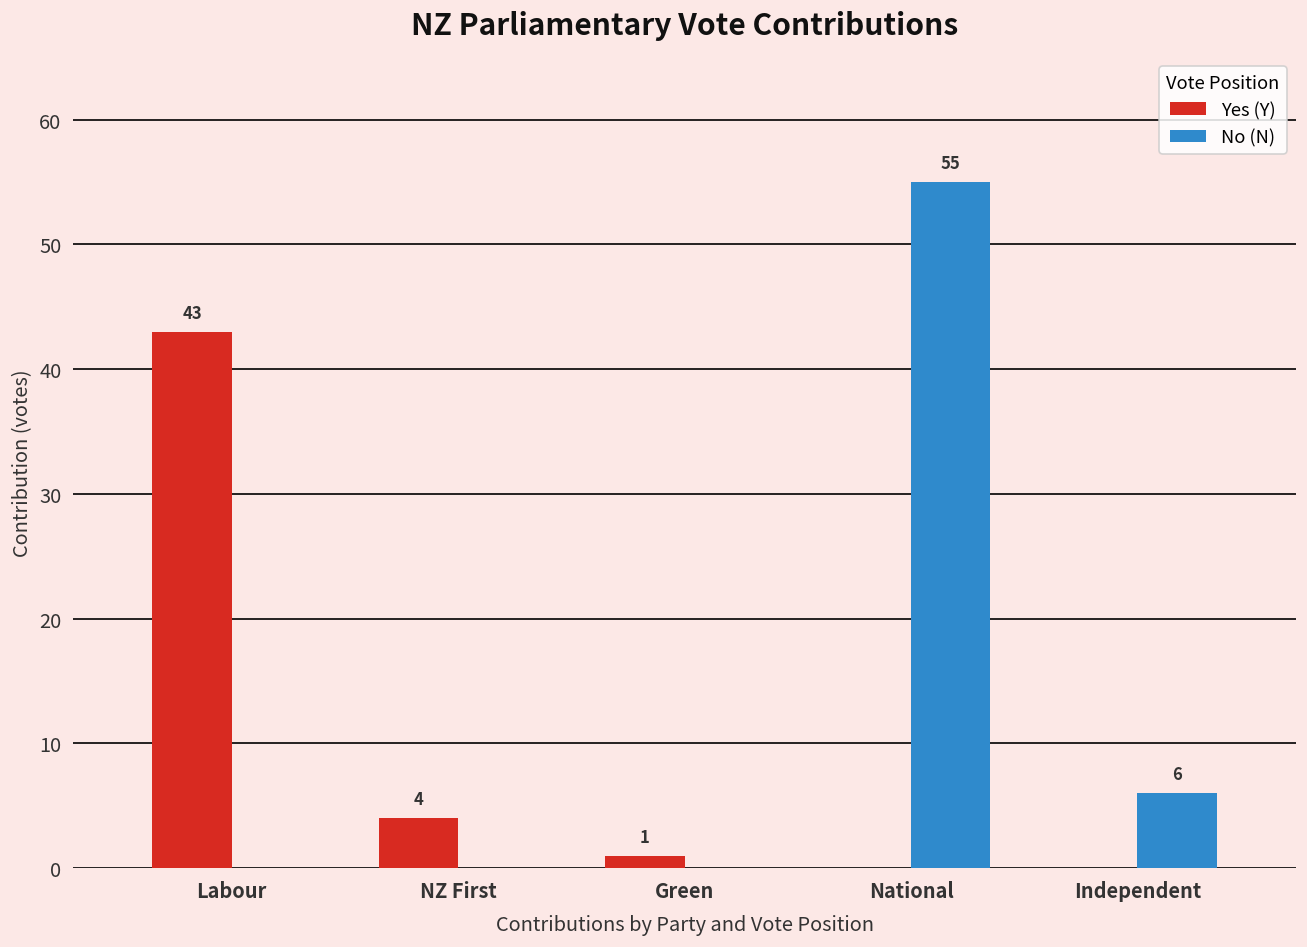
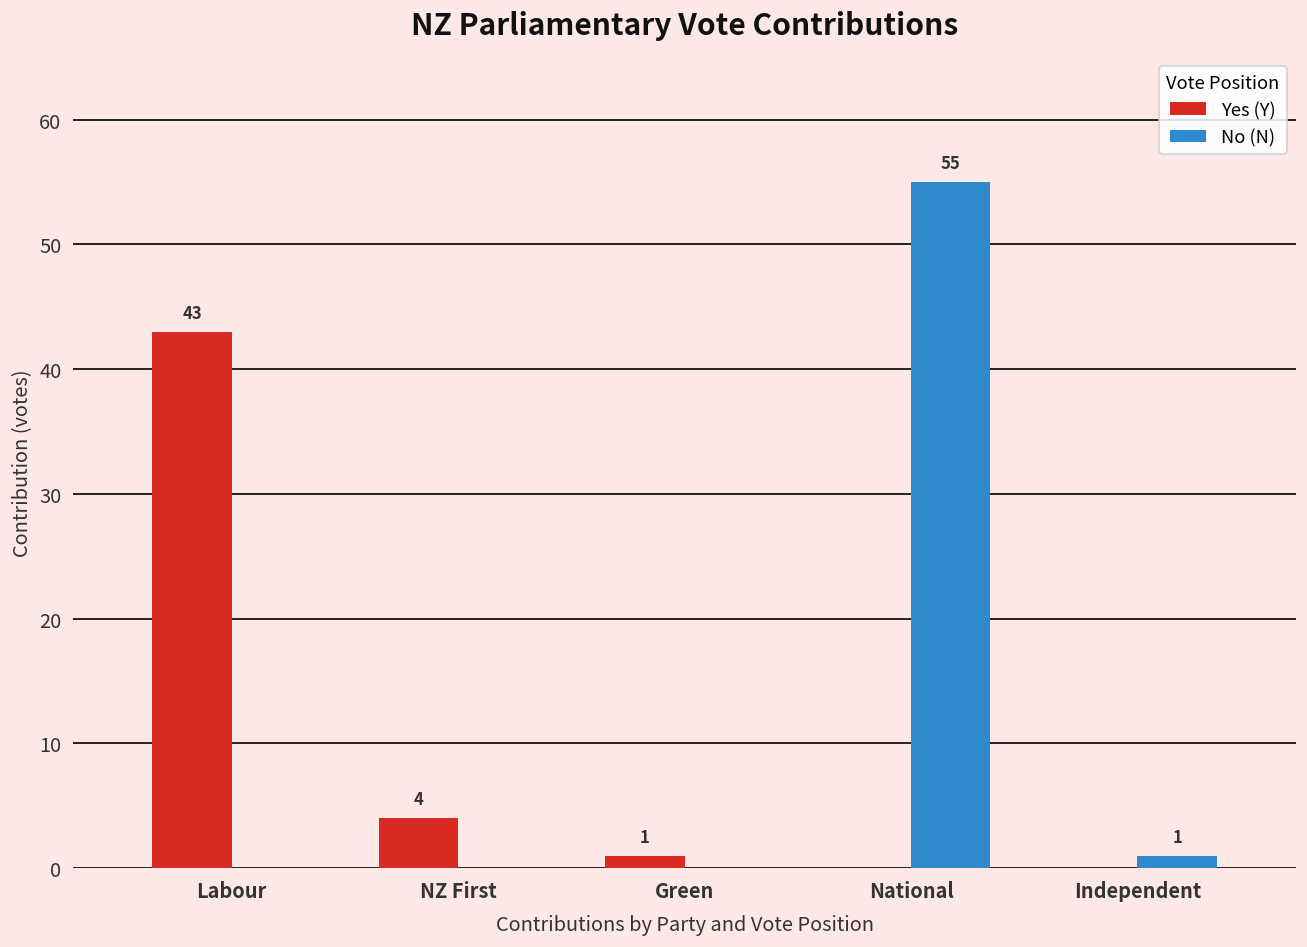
No (N), Independent: 6 -> 1
